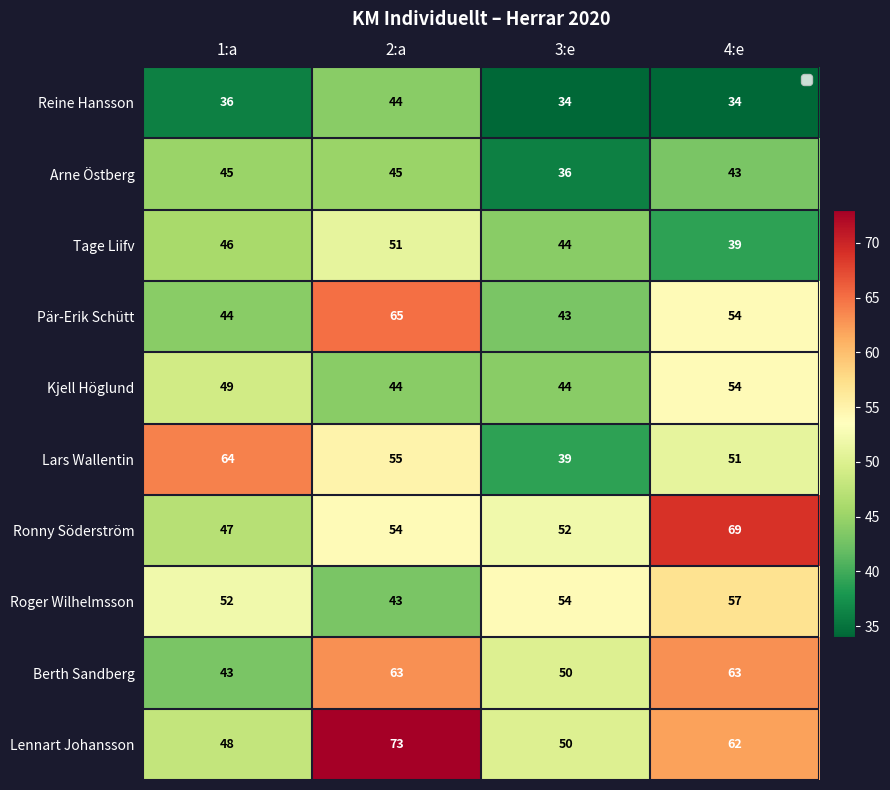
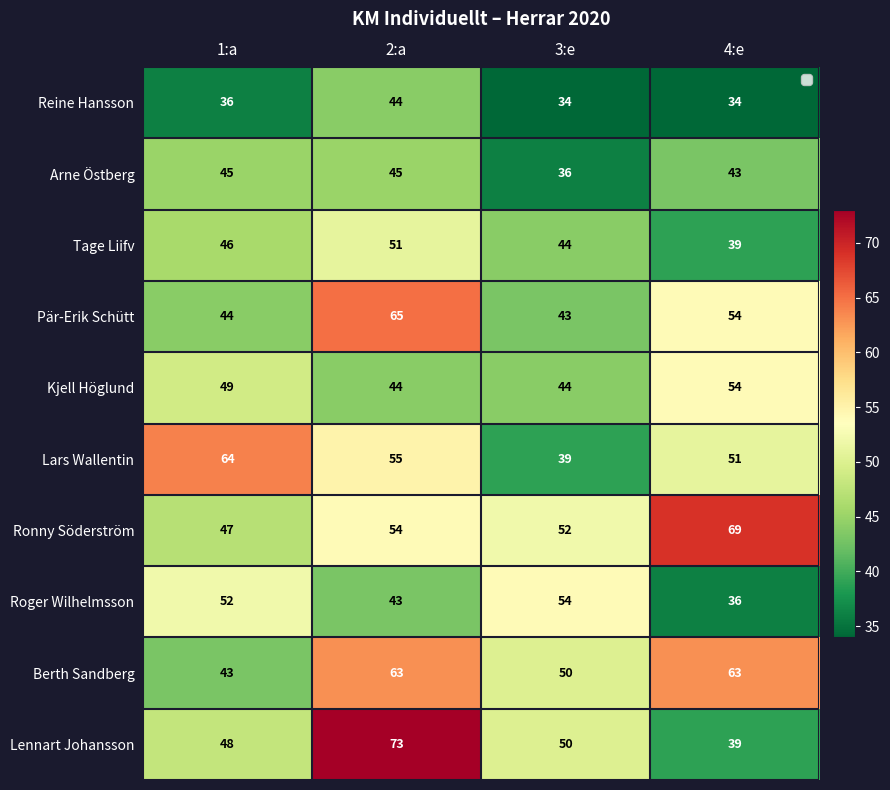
Roger Wilhelmsson, 4:e: 57 -> 36
Lennart Johansson, 4:e: 62 -> 39
